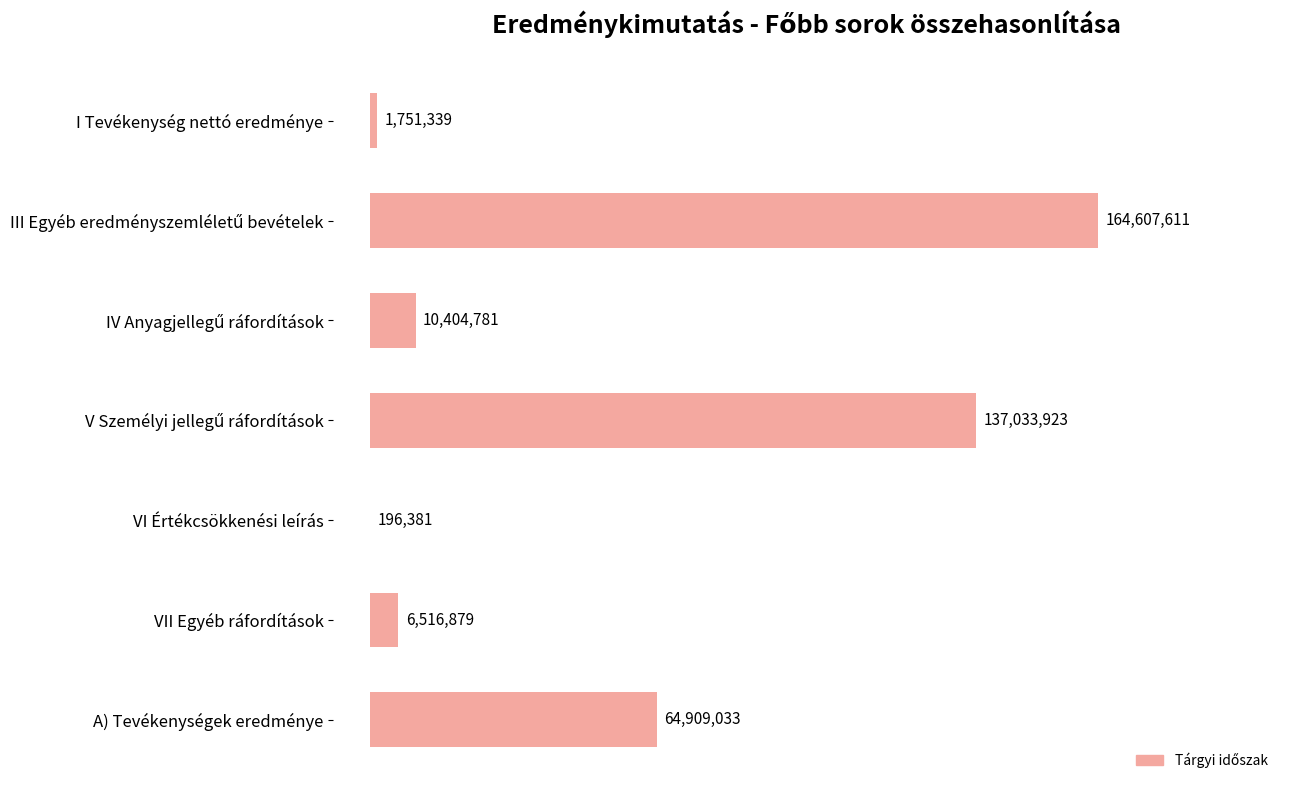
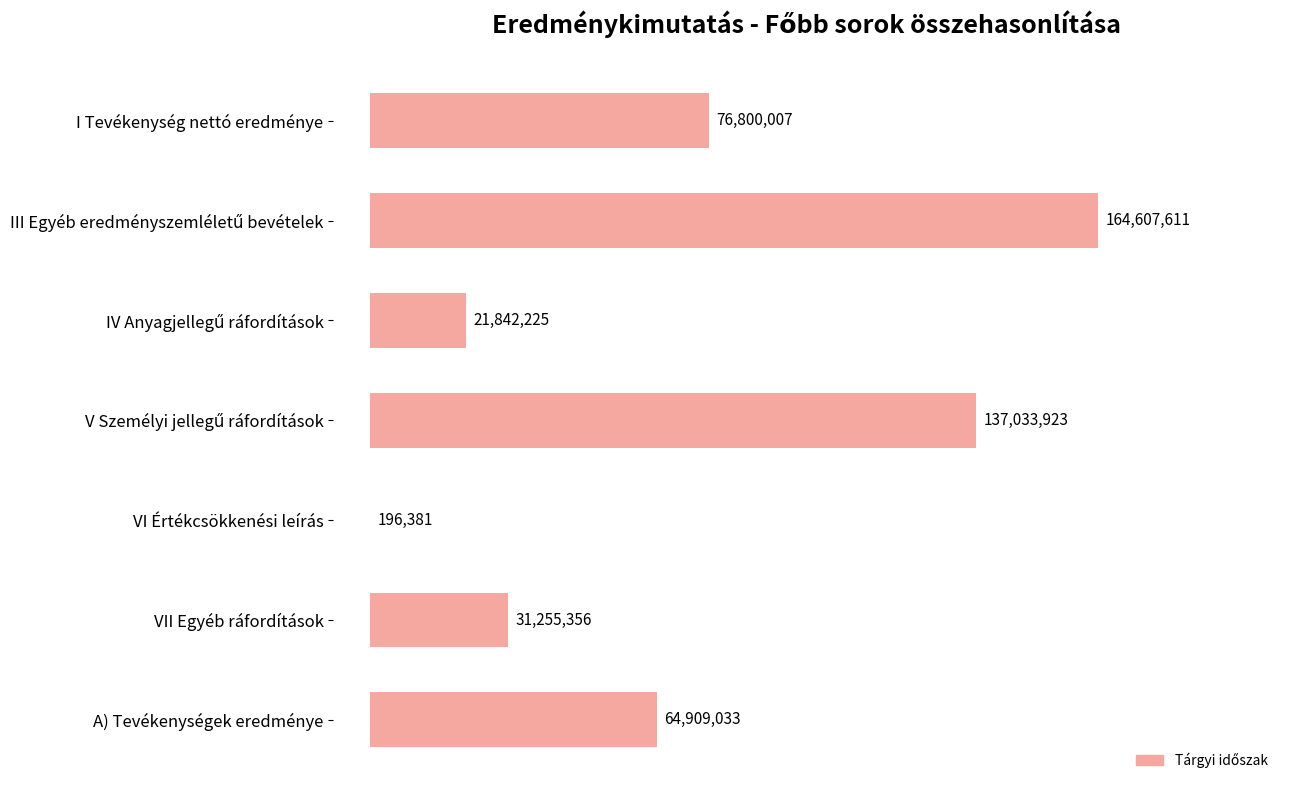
I Tevékenység nettó eredménye: 1,751,339 -> 76,800,007
IV Anyagjellegű ráfordítások: 10,404,781 -> 21,842,225
VII Egyéb ráfordítások: 6,516,879 -> 31,255,356
